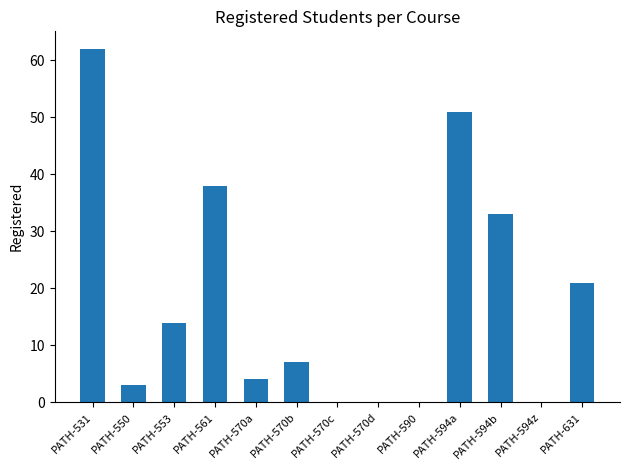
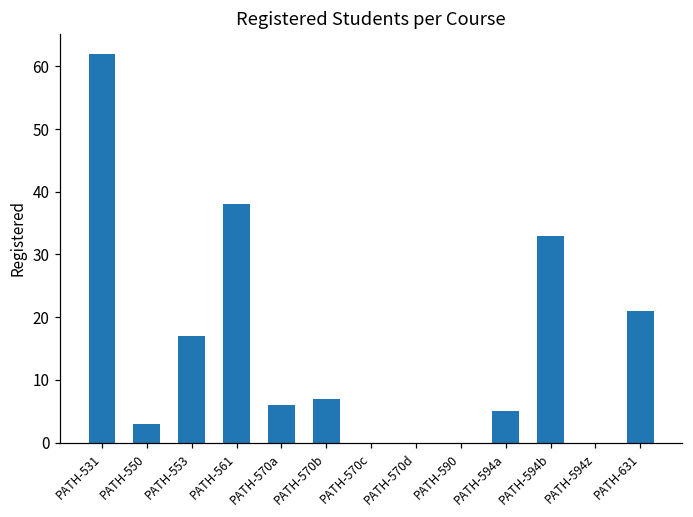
PATH-553: 14 -> 17
PATH-570a: 4 -> 6
PATH-594a: 51 -> 5
